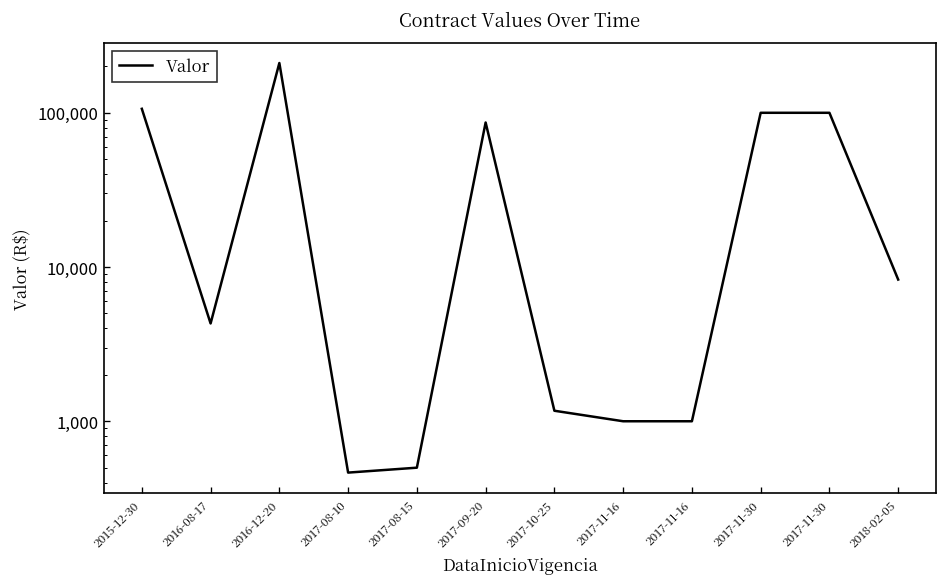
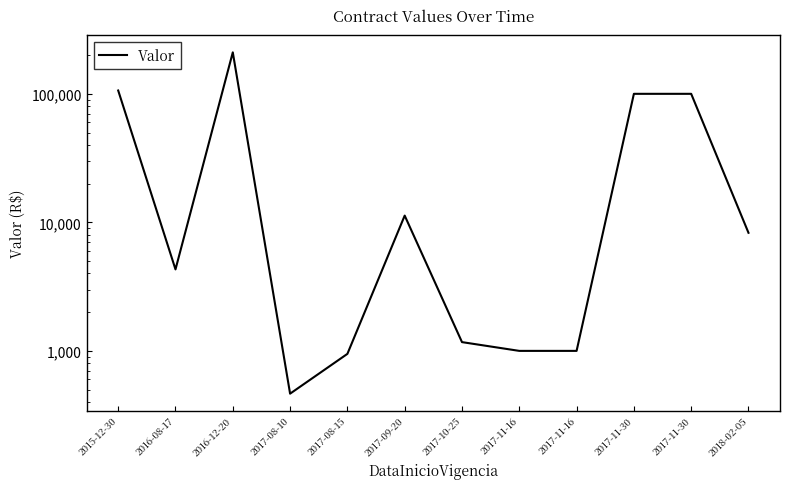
2017-08-15: 500 -> 900
2017-09-20: 90,000 -> 11,000
